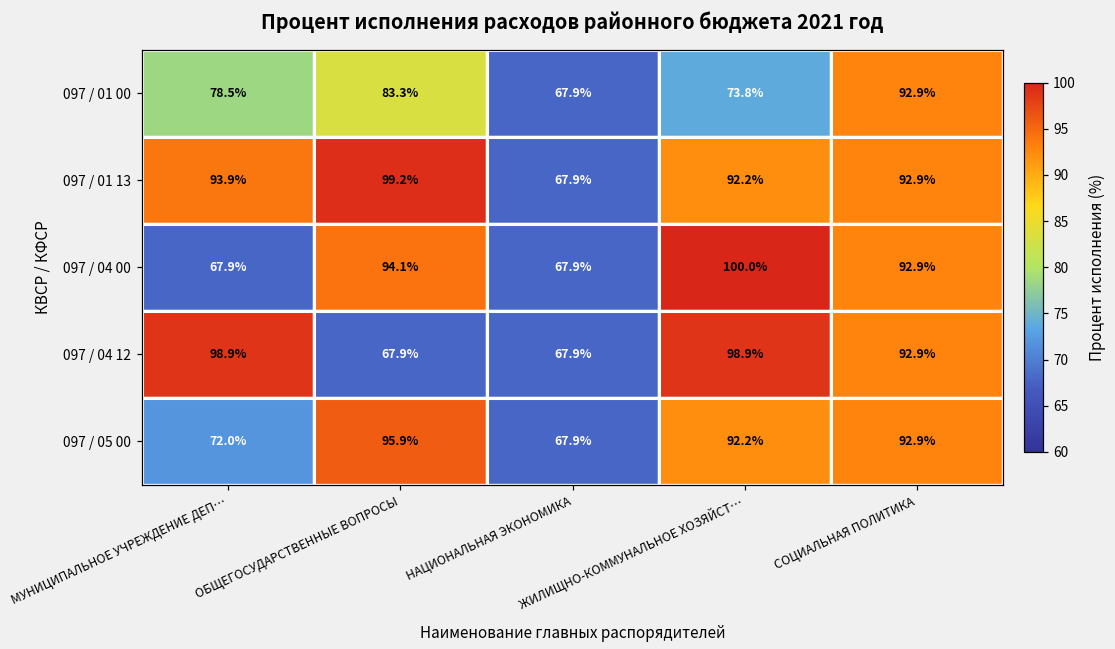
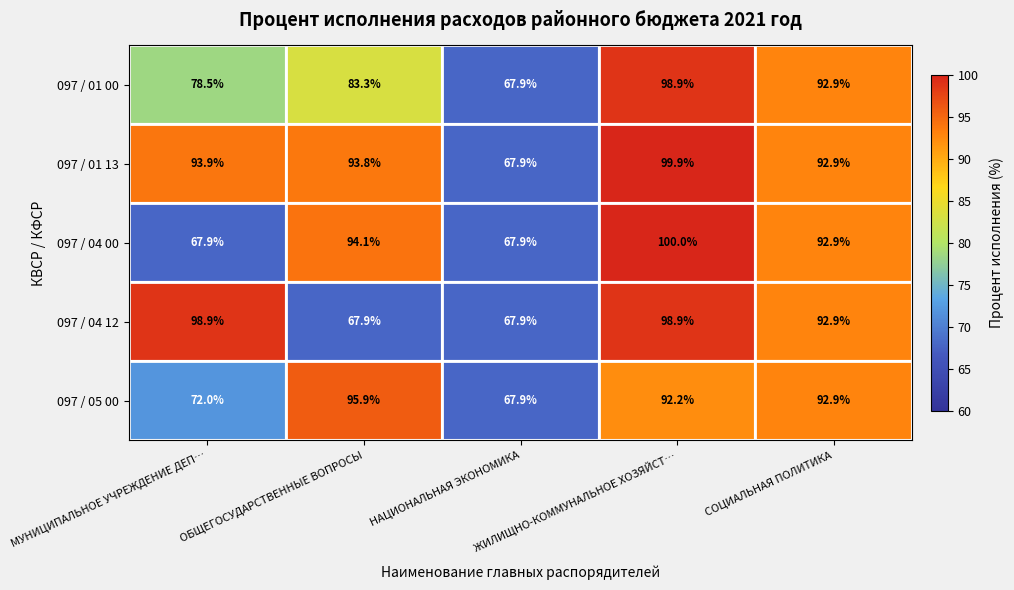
097 / 01 00, ЖИЛИЩНО-КОММУНАЛЬНОЕ ХОЗЯЙСТ…: 73.8% -> 98.9%
097 / 01 13, ОБЩЕГОСУДАРСТВЕННЫЕ ВОПРОСЫ: 99.2% -> 93.8%
097 / 01 13, ЖИЛИЩНО-КОММУНАЛЬНОЕ ХОЗЯЙСТ…: 92.2% -> 99.9%
